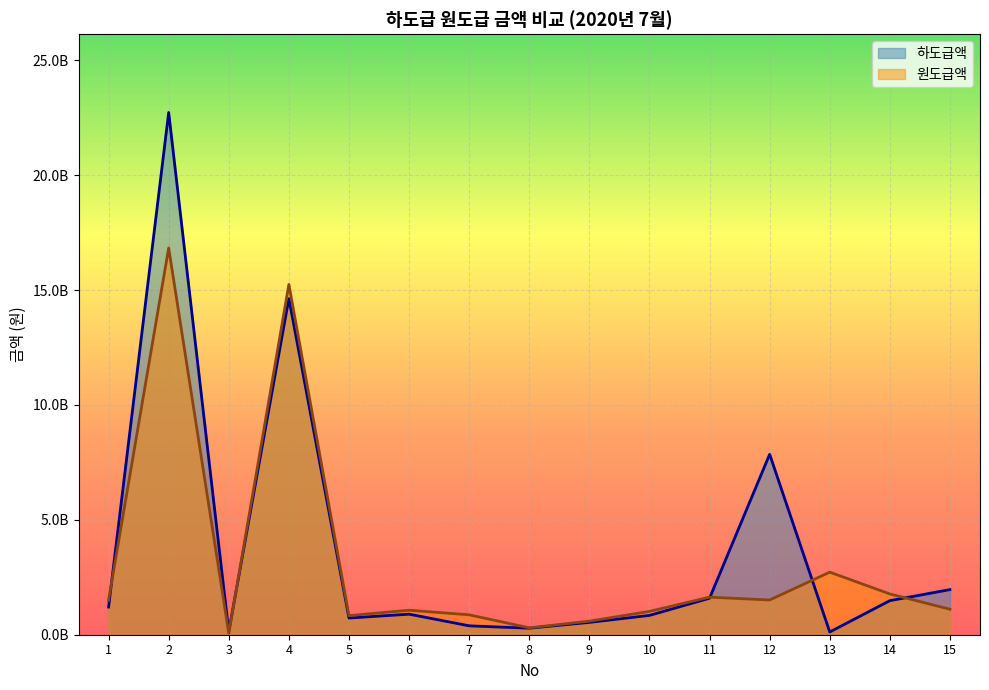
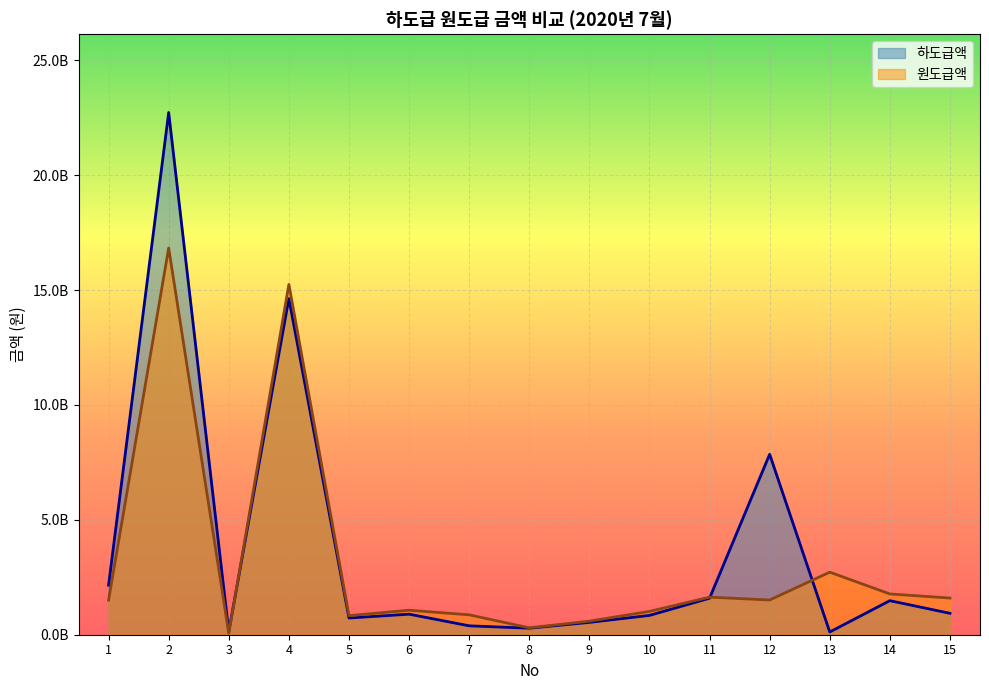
하도급액, 1: 1200000000 -> 2200000000
하도급액, 15: 2000000000 -> 900000000
원도급액, 15: 1100000000 -> 1600000000
